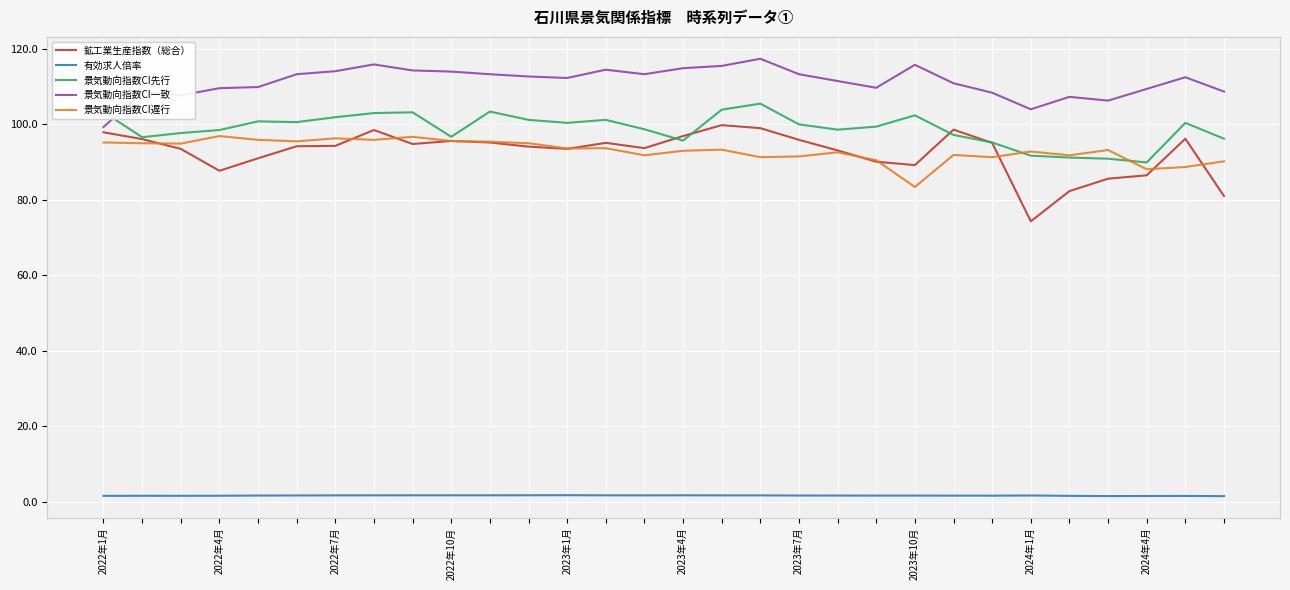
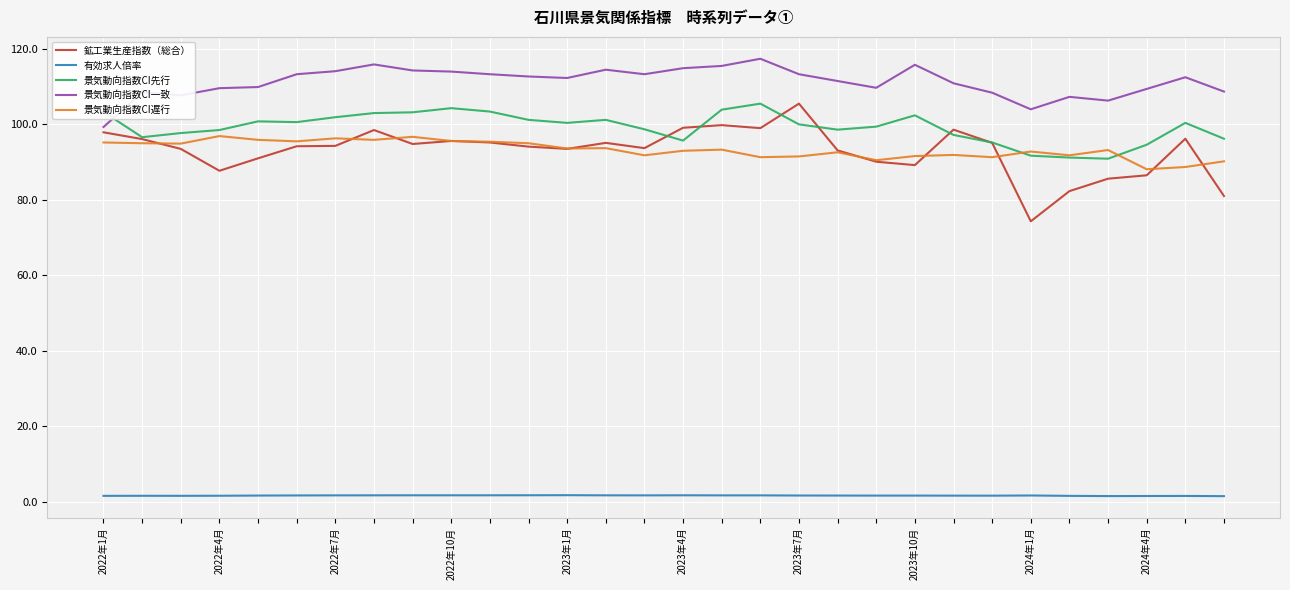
景気動向指数CI先行, 2022年10月: 97 -> 104
鉱工業生産指数（総合）, 2023年4月: 97 -> 99
鉱工業生産指数（総合）, 2023年7月: 96 -> 106
景気動向指数CI遅行, 2023年10月: 83 -> 92
景気動向指数CI先行, 2024年4月: 90 -> 95
